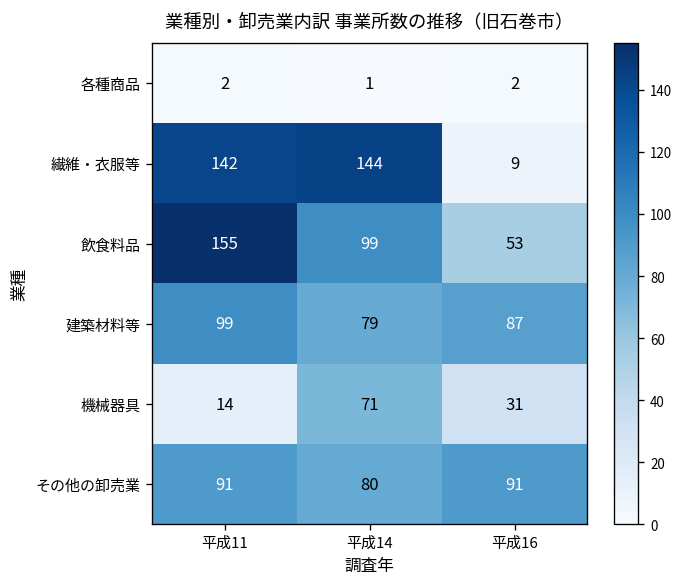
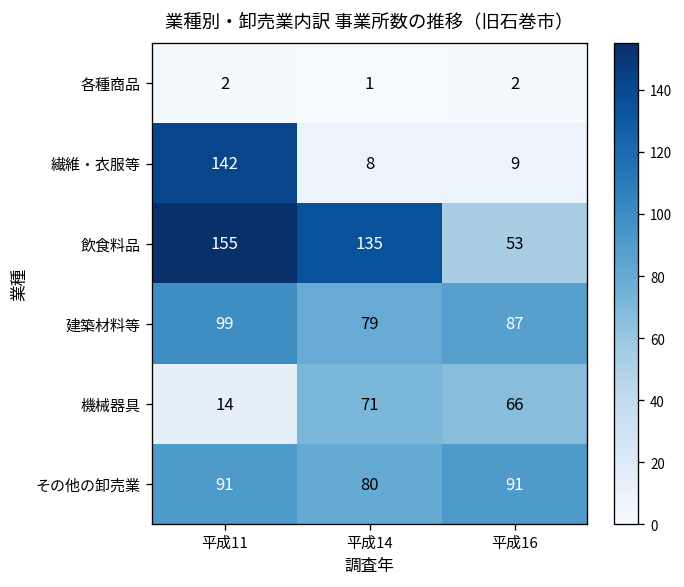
繊維・衣服等, 平成14: 144 -> 8
飲食料品, 平成14: 99 -> 135
機械器具, 平成16: 31 -> 66
